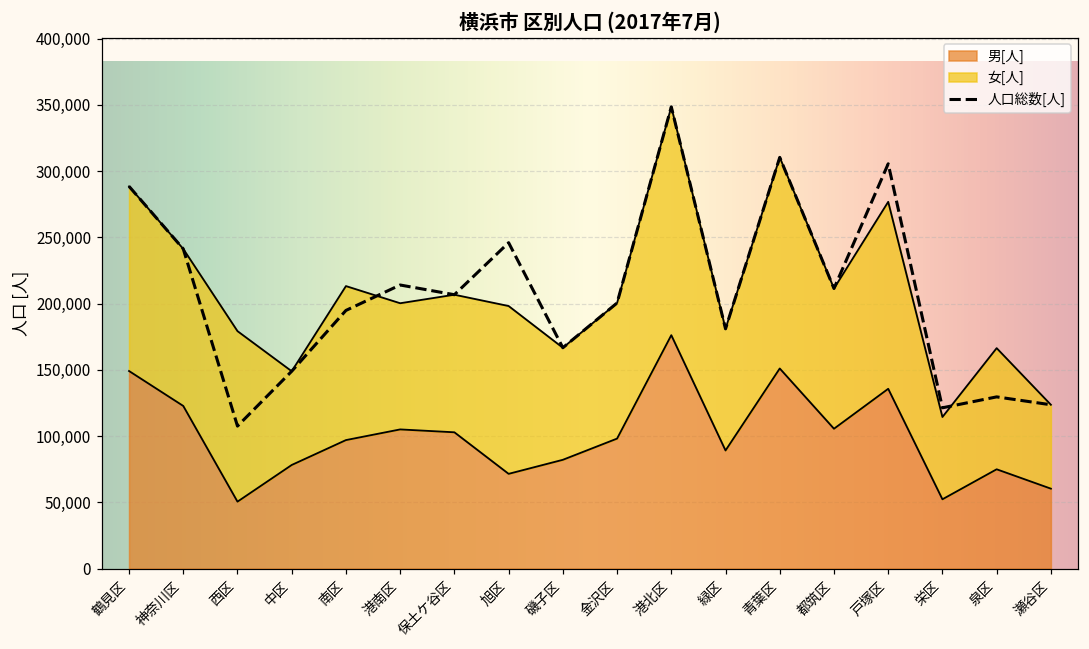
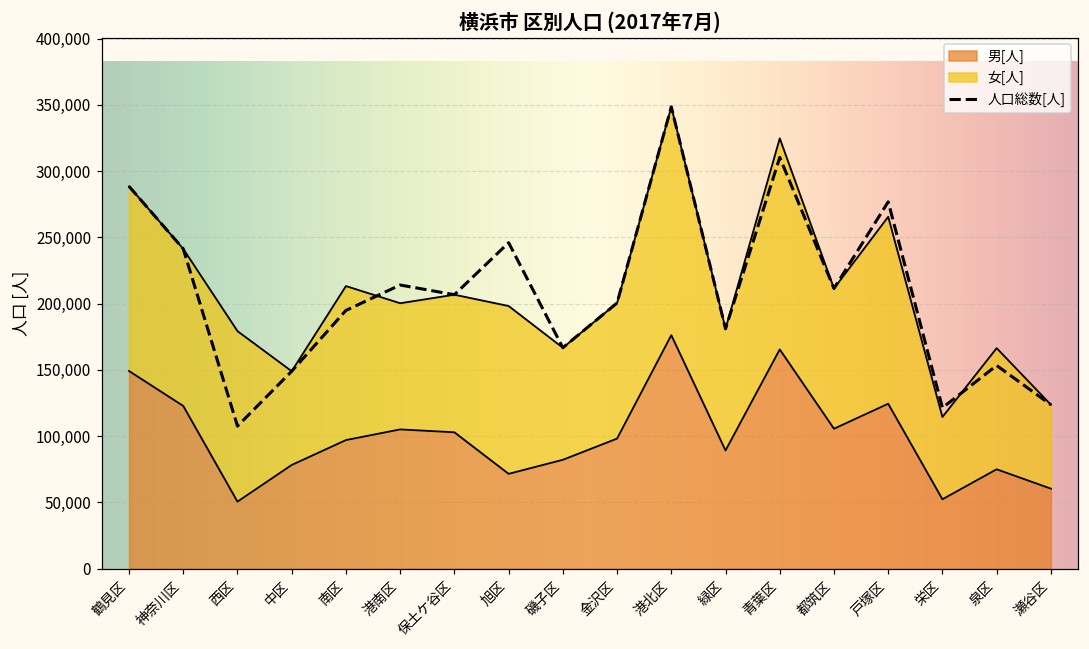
男[人], 青葉区: 151,000 -> 165,000
男[人], 戸塚区: 136,000 -> 124,000
人口総数[人], 戸塚区: 306,000 -> 277,000
人口総数[人], 泉区: 130,000 -> 153,000
